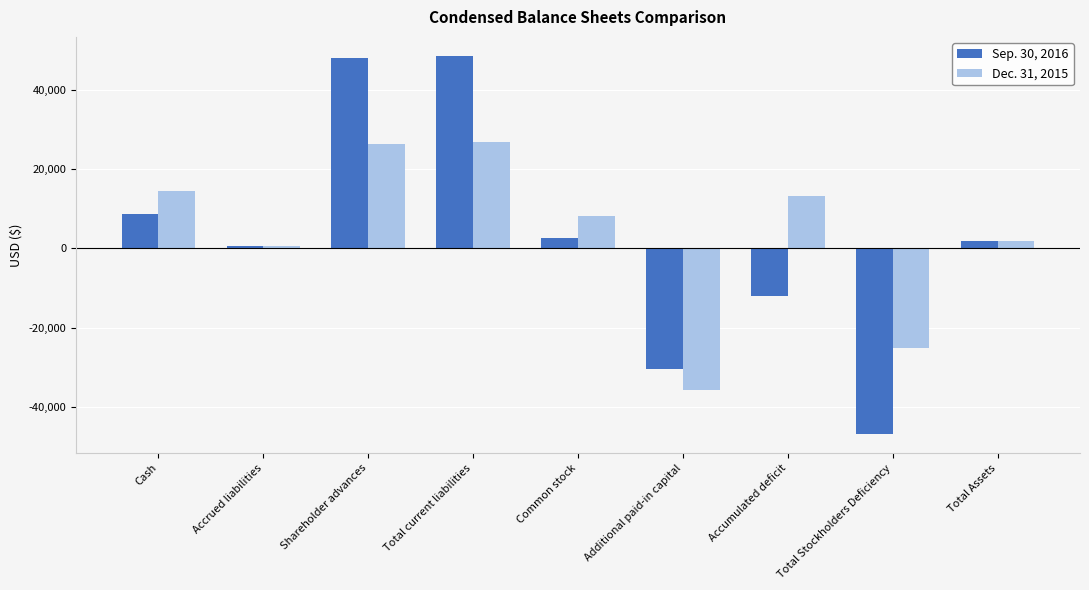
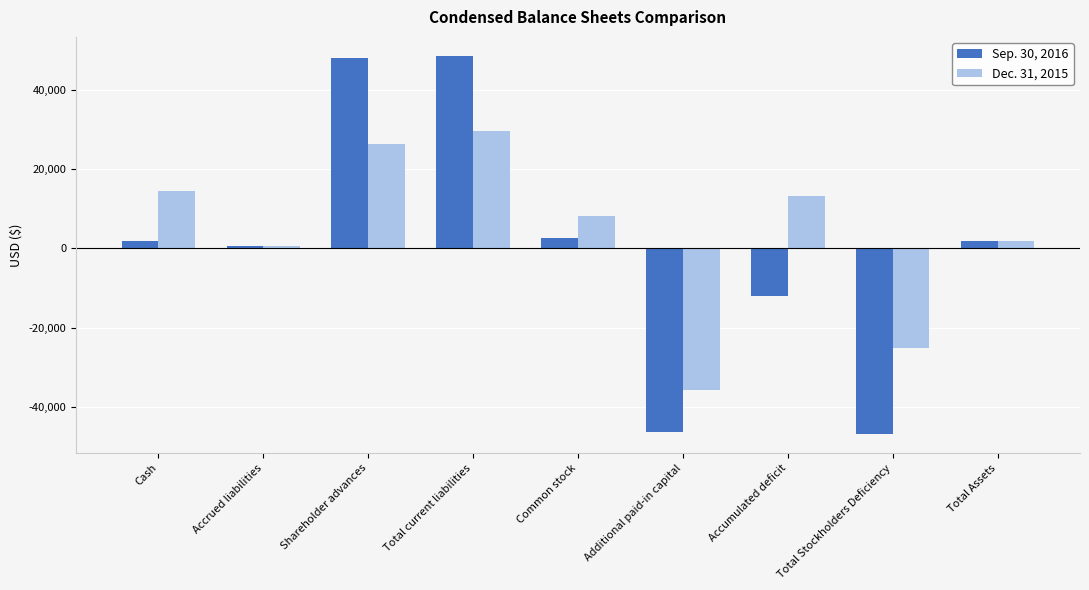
Sep. 30, 2016, Cash: 9,000 -> 2,000
Dec. 31, 2015, Total current liabilities: 27,000 -> 30,000
Sep. 30, 2016, Additional paid-in capital: -30,000 -> -46,000
